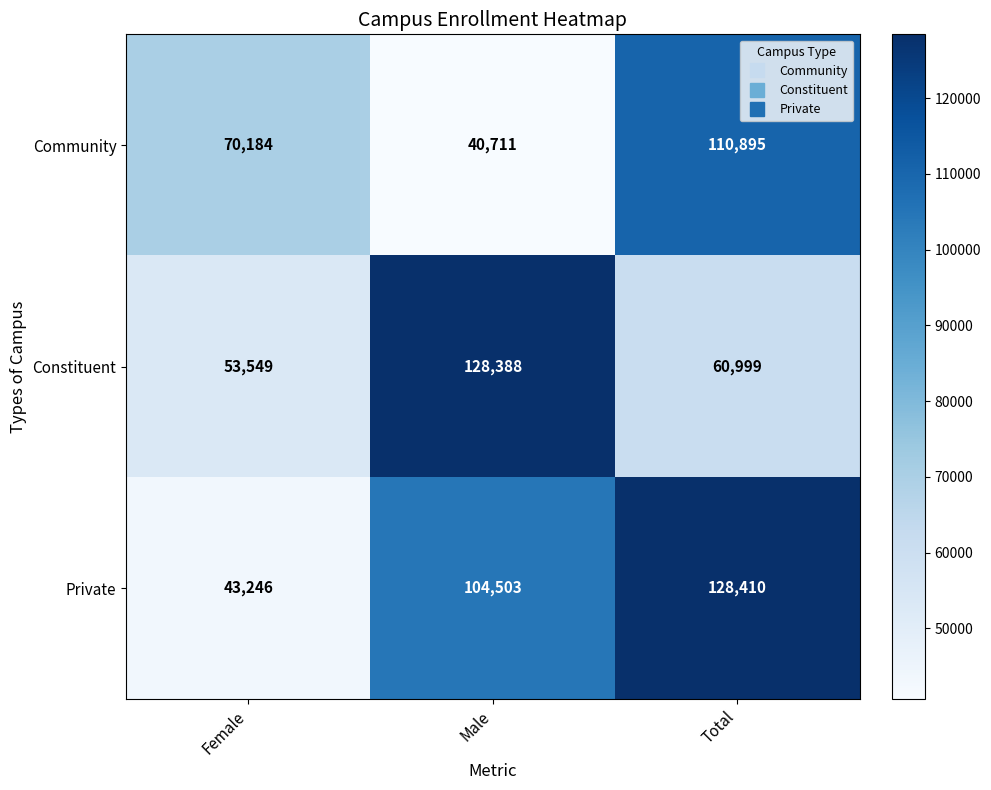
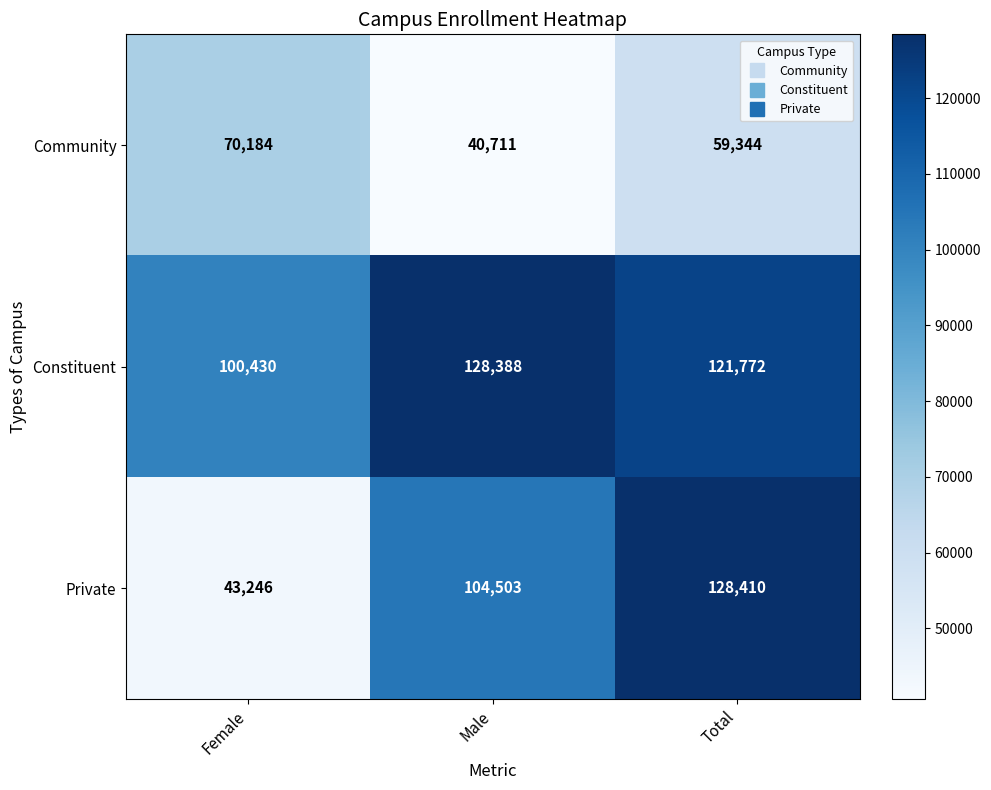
Community, Total: 110,895 -> 59,344
Constituent, Female: 53,549 -> 100,430
Constituent, Total: 60,999 -> 121,772
